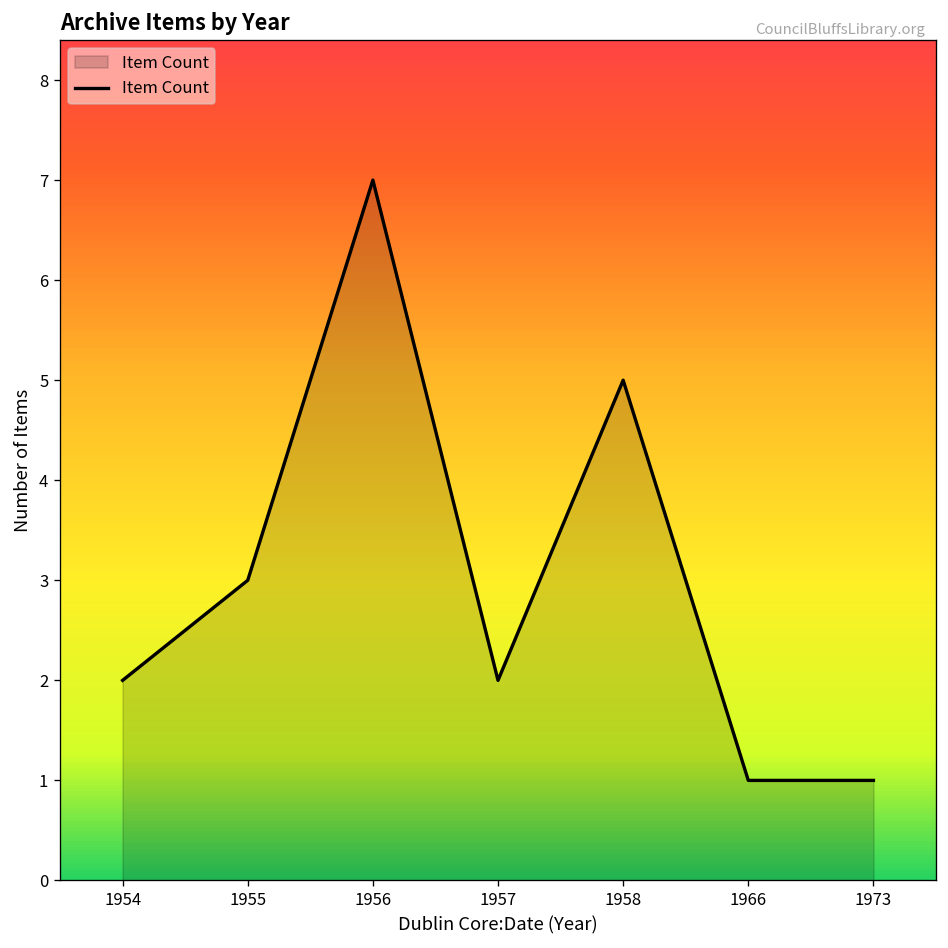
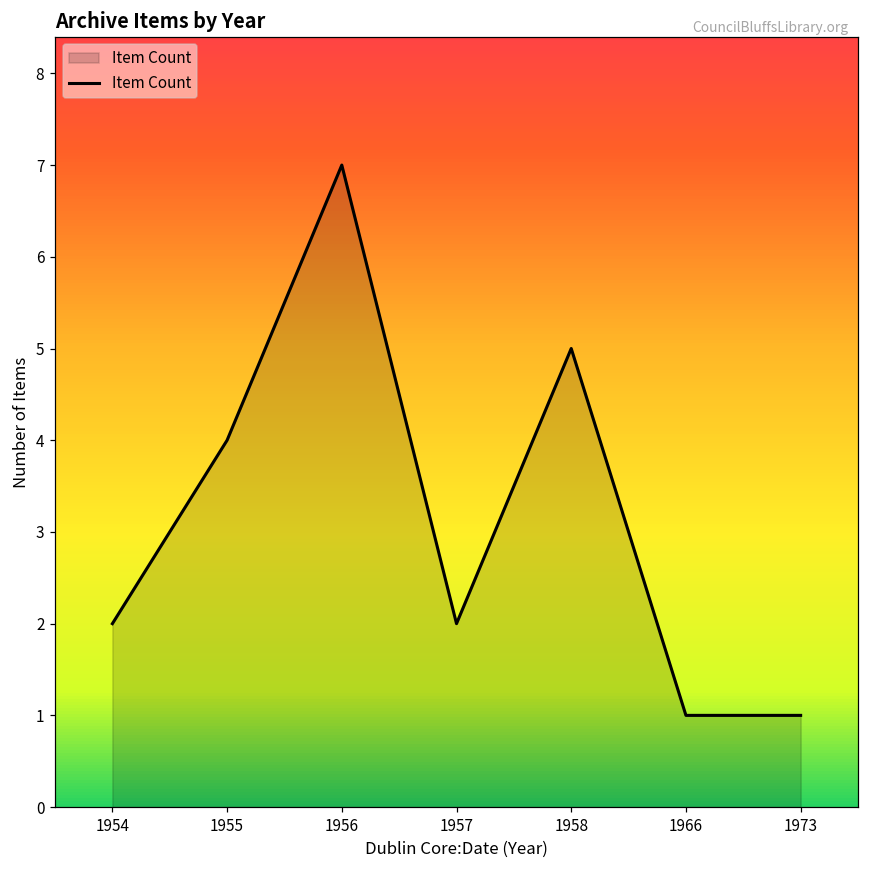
1955: 3 -> 4
